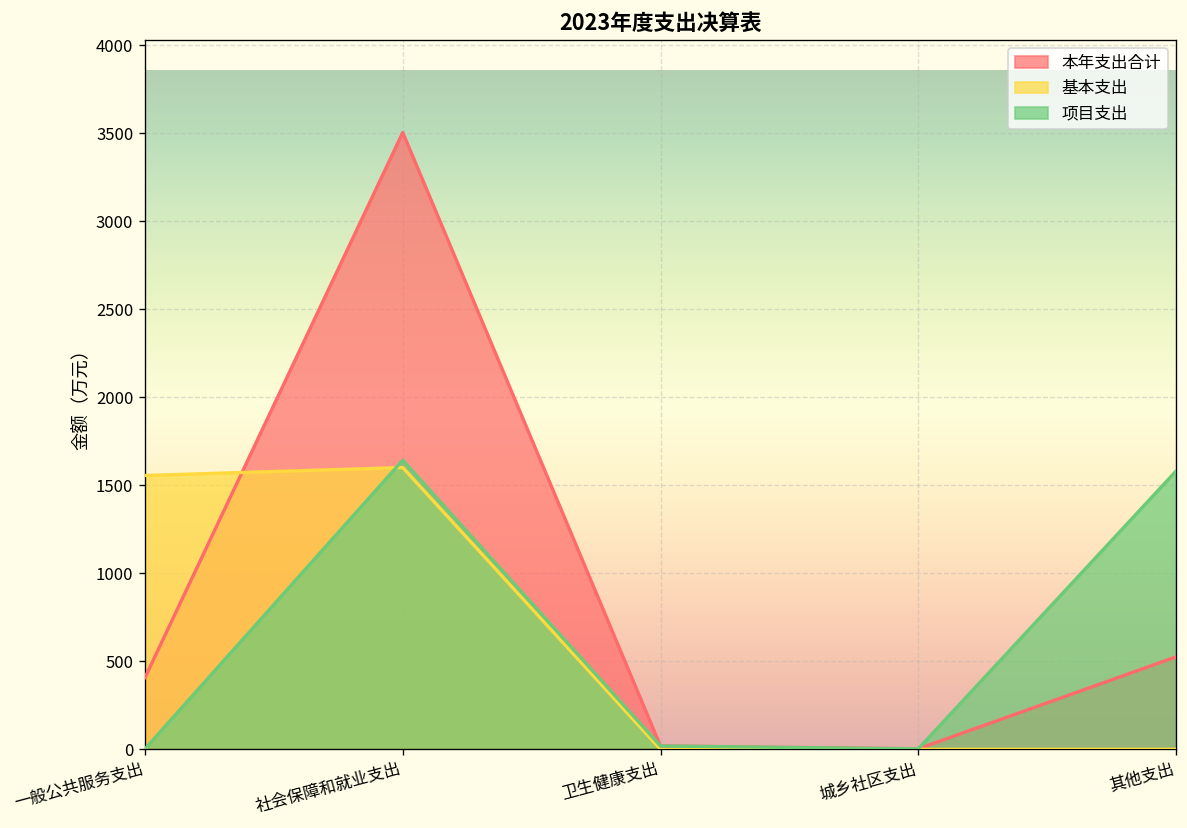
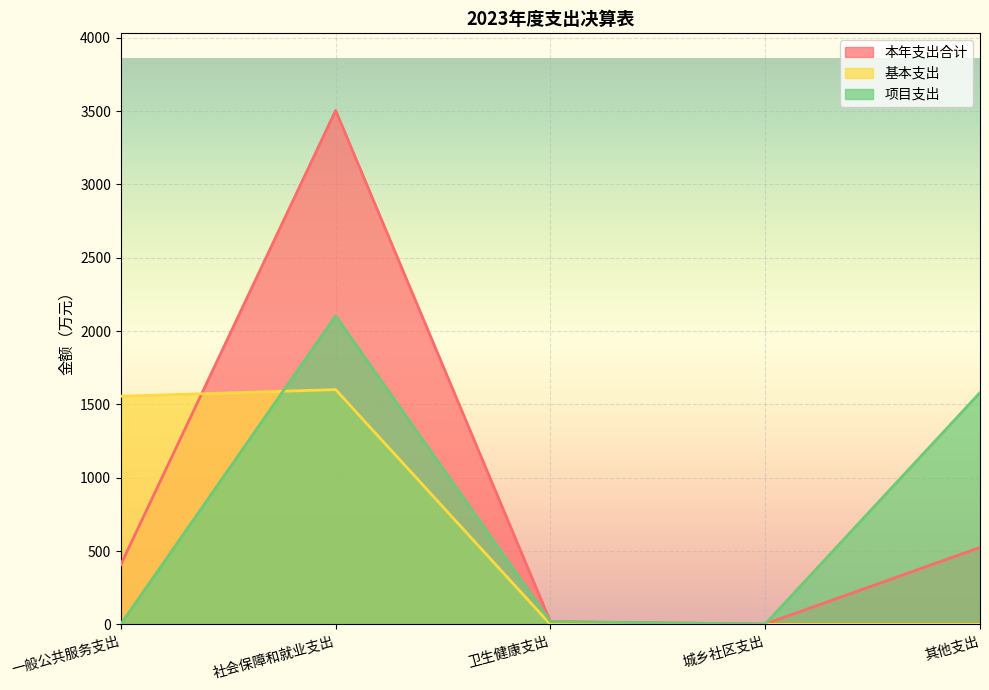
项目支出, 社会保障和就业支出: 1640 -> 2100
